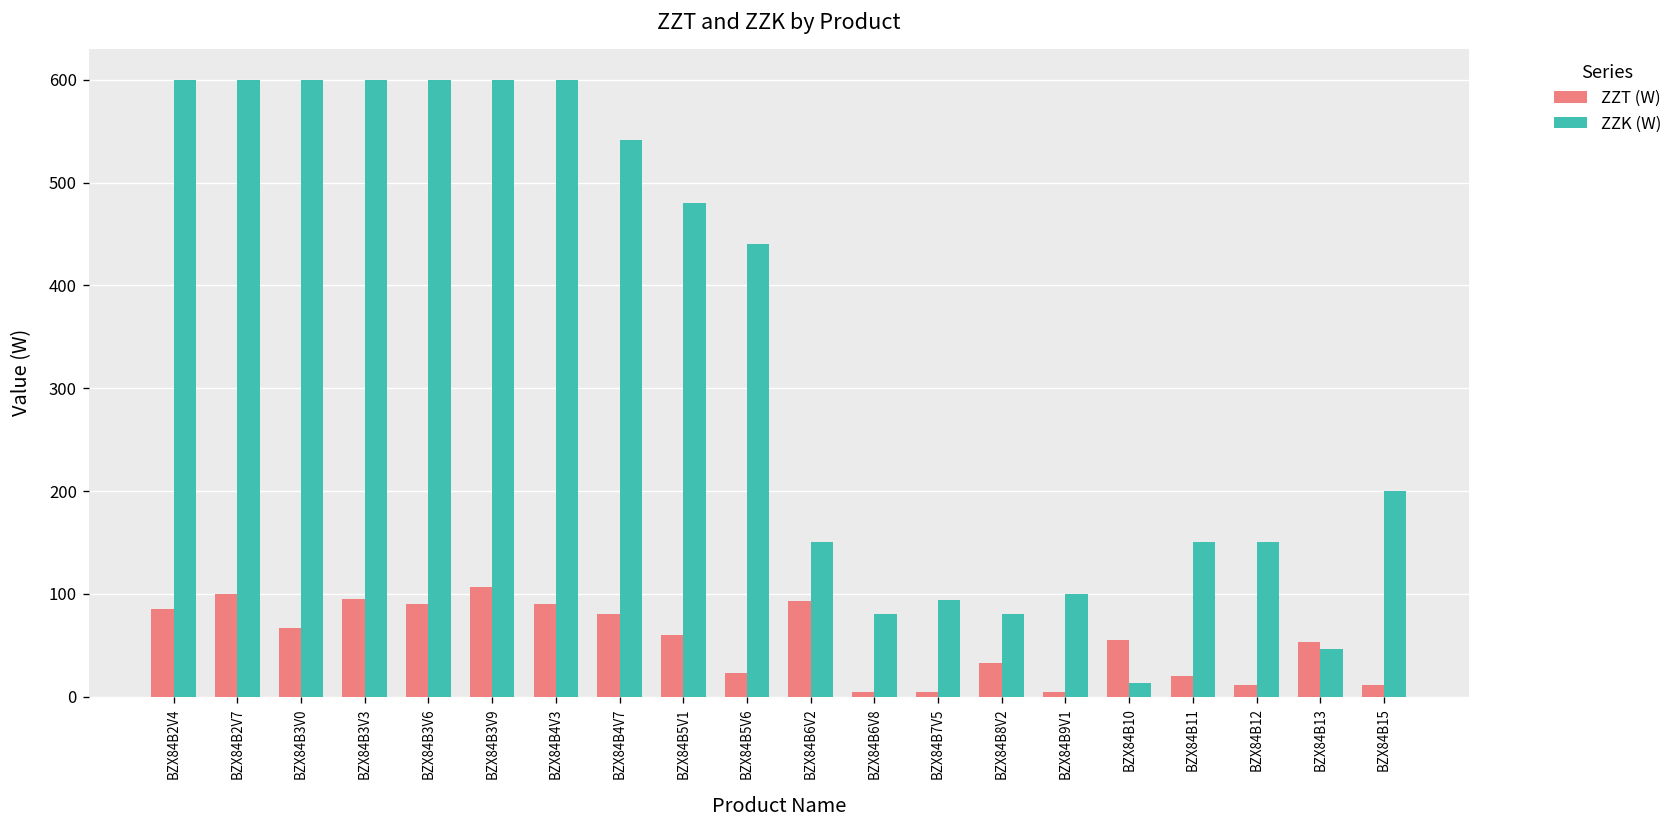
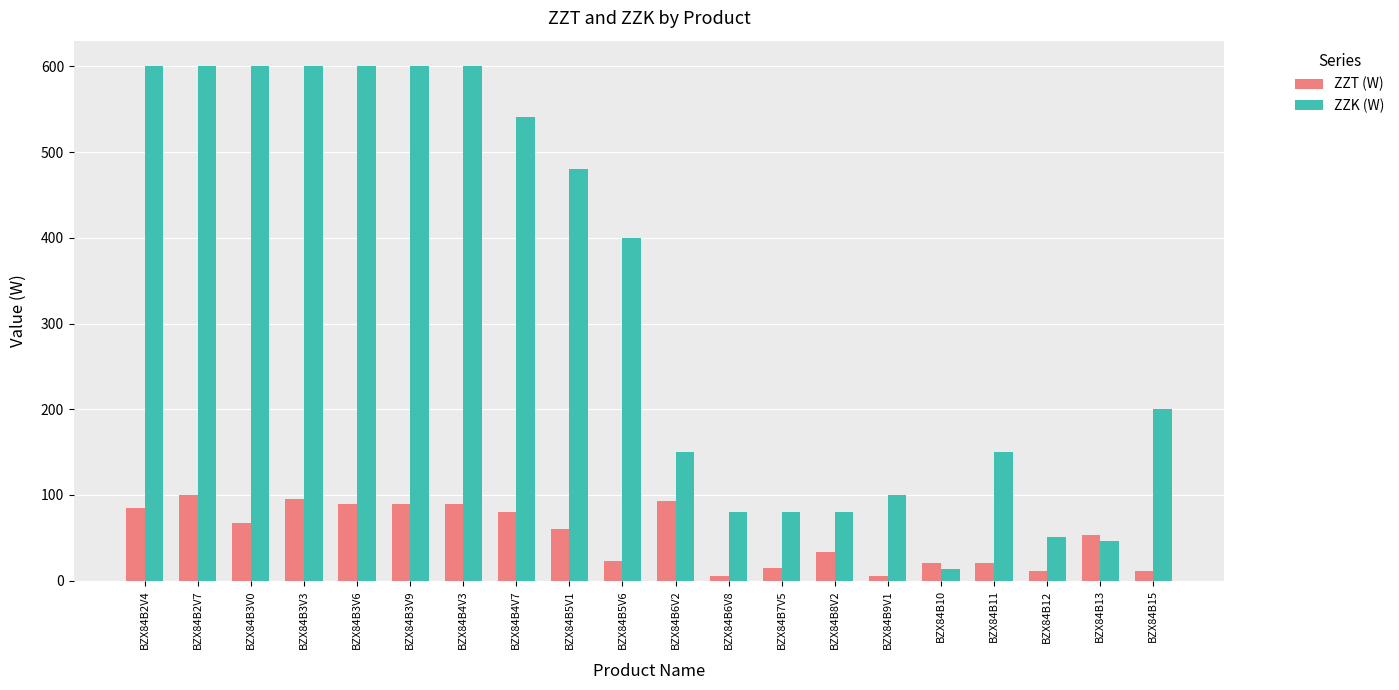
ZZT (W), BZX84B3V9: 110 -> 90
ZZK (W), BZX84B5V6: 440 -> 400
ZZT (W), BZX84B7V5: 10 -> 20
ZZK (W), BZX84B7V5: 90 -> 80
ZZT (W), BZX84B10: 60 -> 20
ZZK (W), BZX84B12: 150 -> 50
